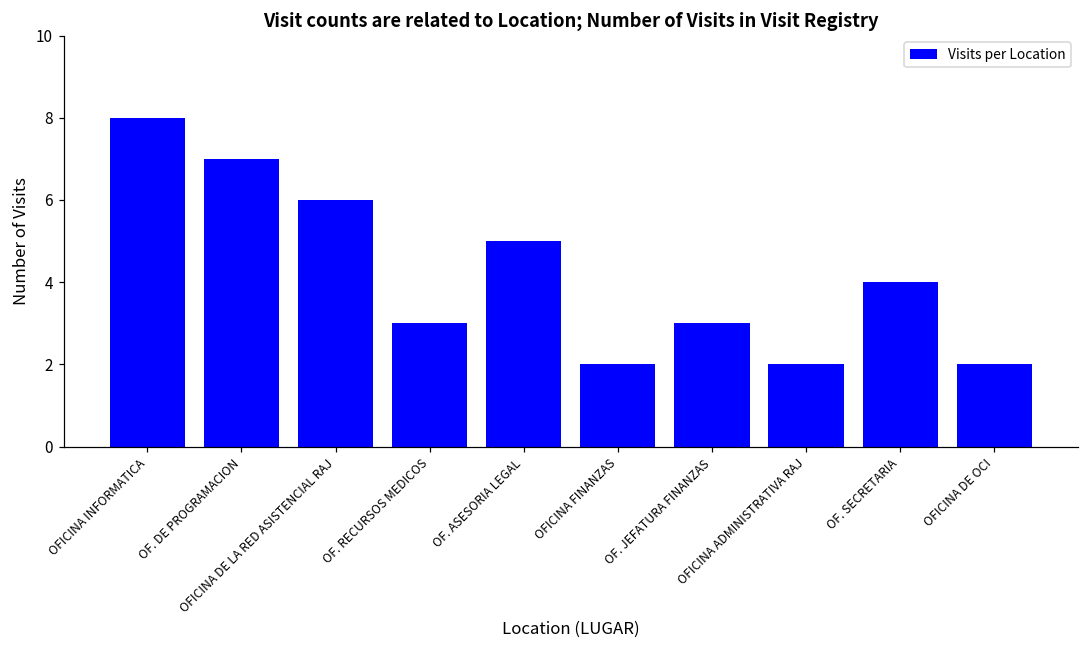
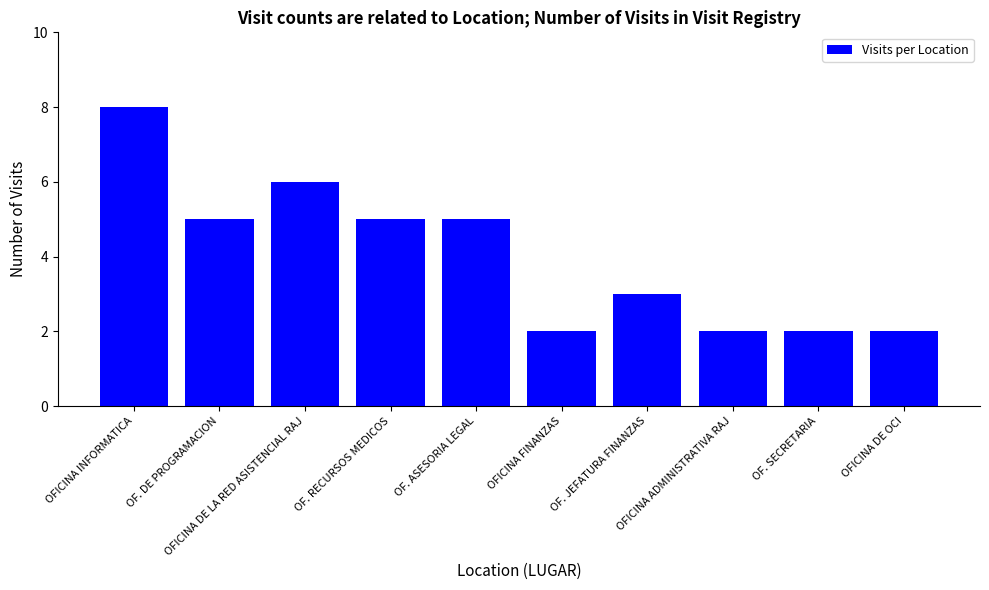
OF. DE PROGRAMACION: 7 -> 5
OF. RECURSOS MEDICOS: 3 -> 5
OF. SECRETARIA: 4 -> 2
